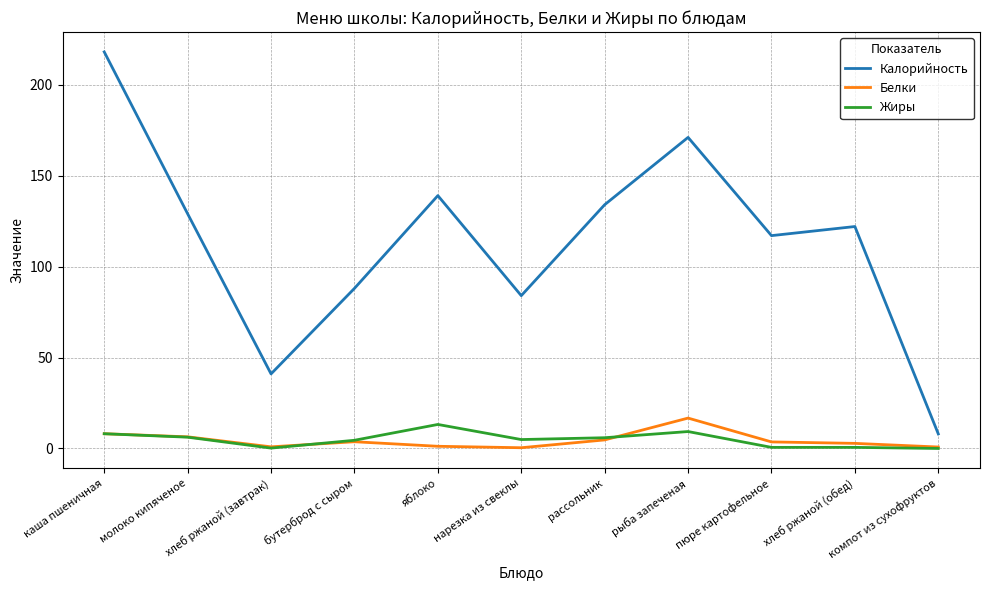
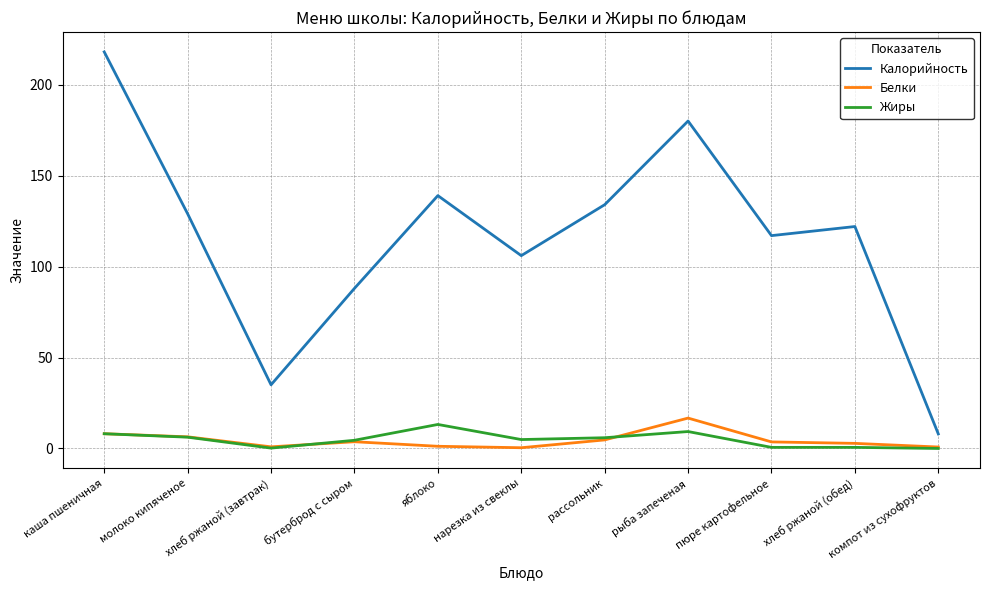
Калорийность, хлеб ржаной (завтрак): 41 -> 35
Калорийность, нарезка из свеклы: 84 -> 106
Калорийность, рыба запеченая: 171 -> 180
